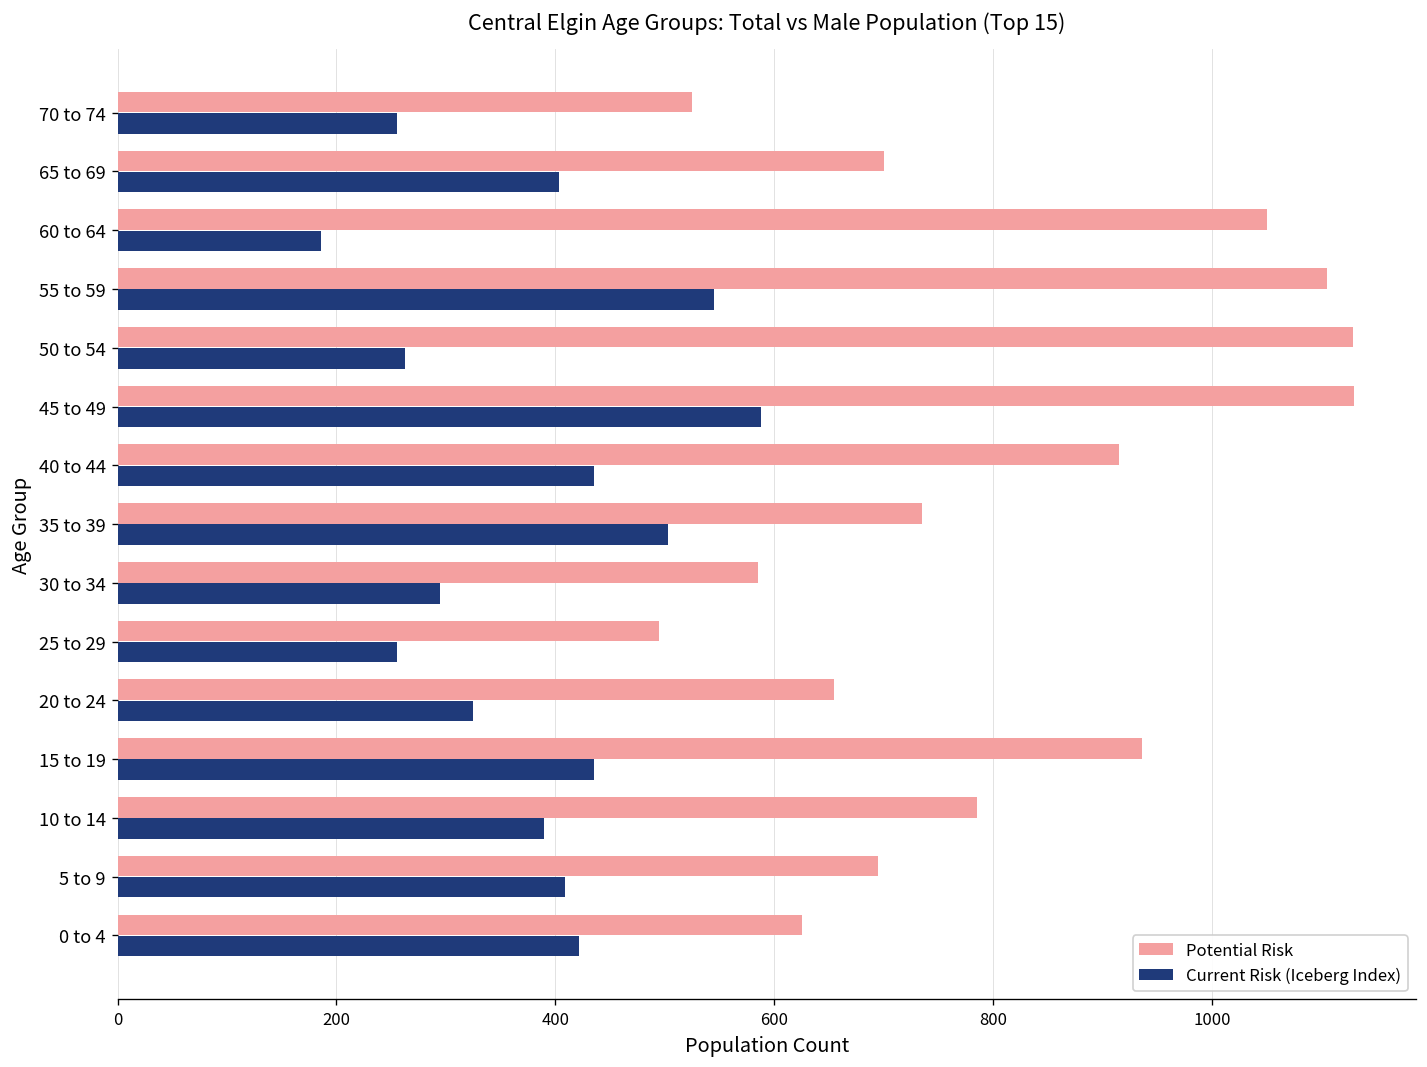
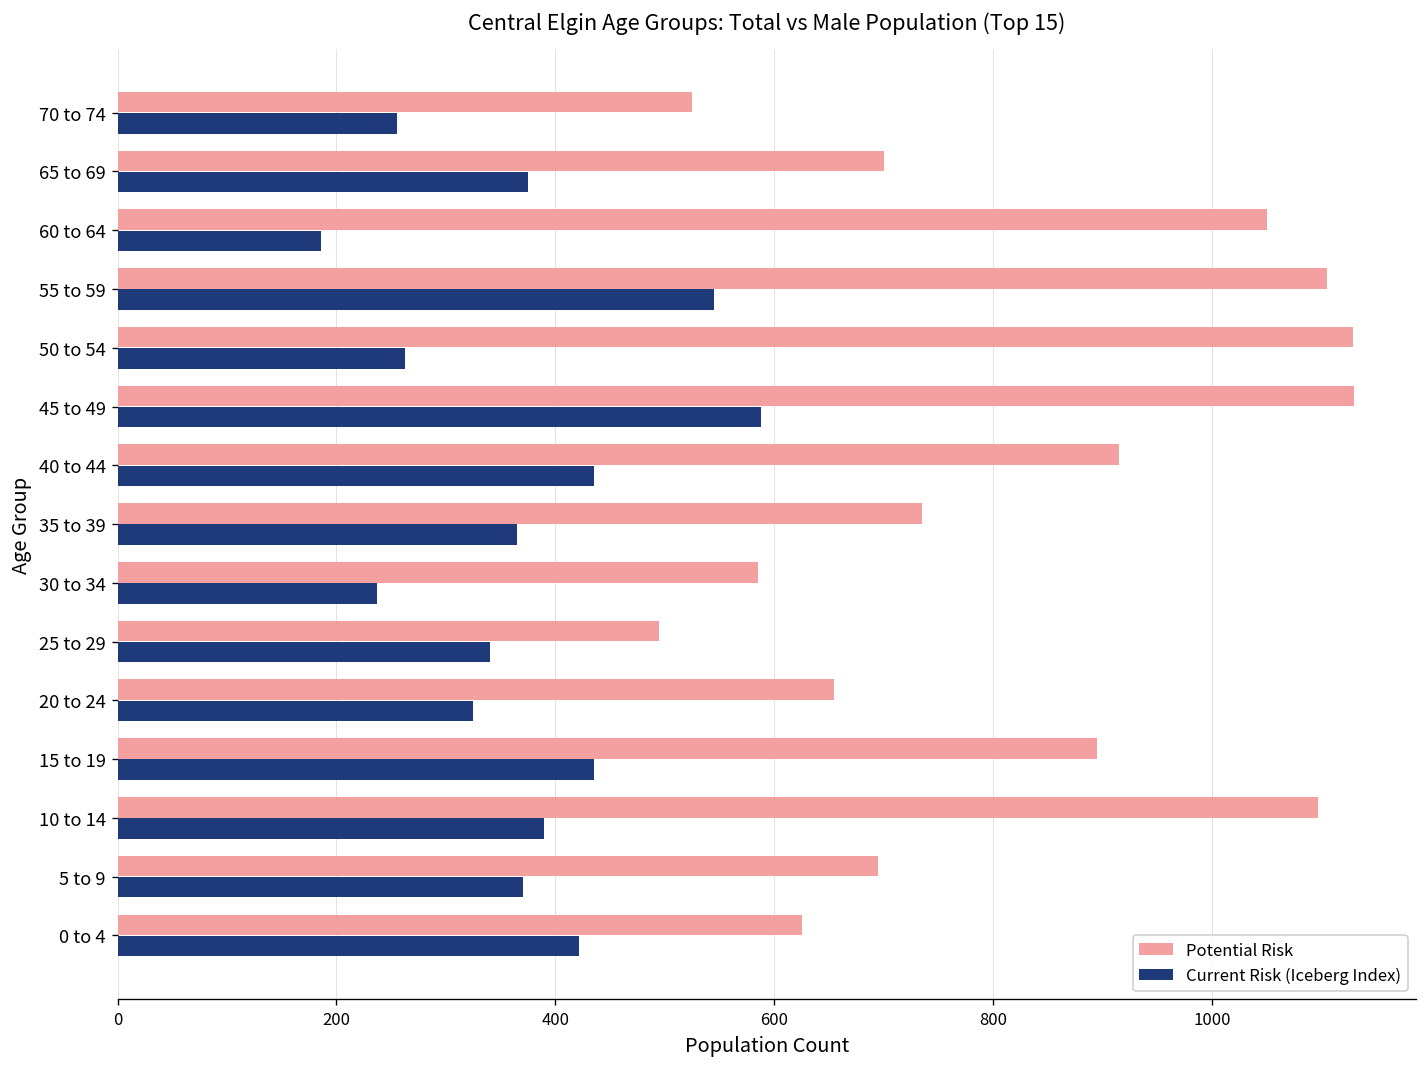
Current Risk (Iceberg Index), 65 to 69: 400 -> 380
Current Risk (Iceberg Index), 35 to 39: 500 -> 370
Current Risk (Iceberg Index), 30 to 34: 300 -> 240
Current Risk (Iceberg Index), 25 to 29: 260 -> 340
Potential Risk, 15 to 19: 940 -> 900
Potential Risk, 10 to 14: 790 -> 1100
Current Risk (Iceberg Index), 5 to 9: 410 -> 370
